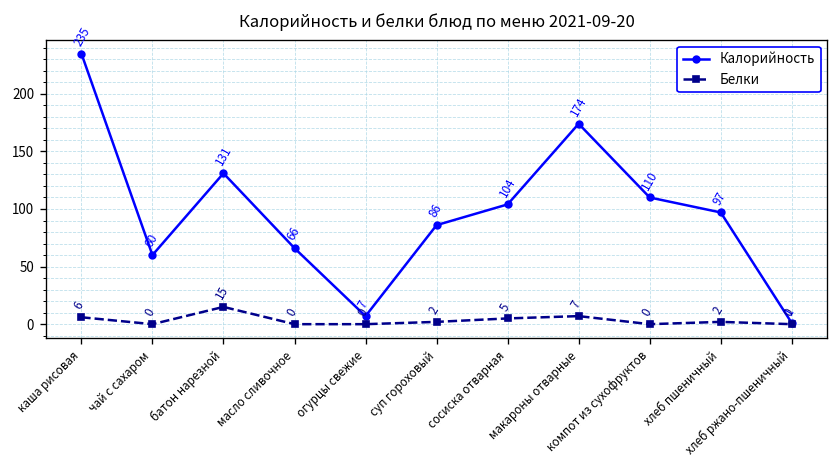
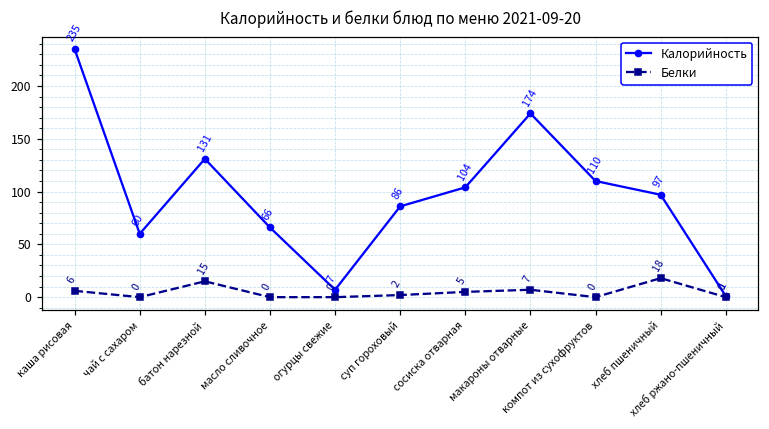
Белки, хлеб пшеничный: 2 -> 18
